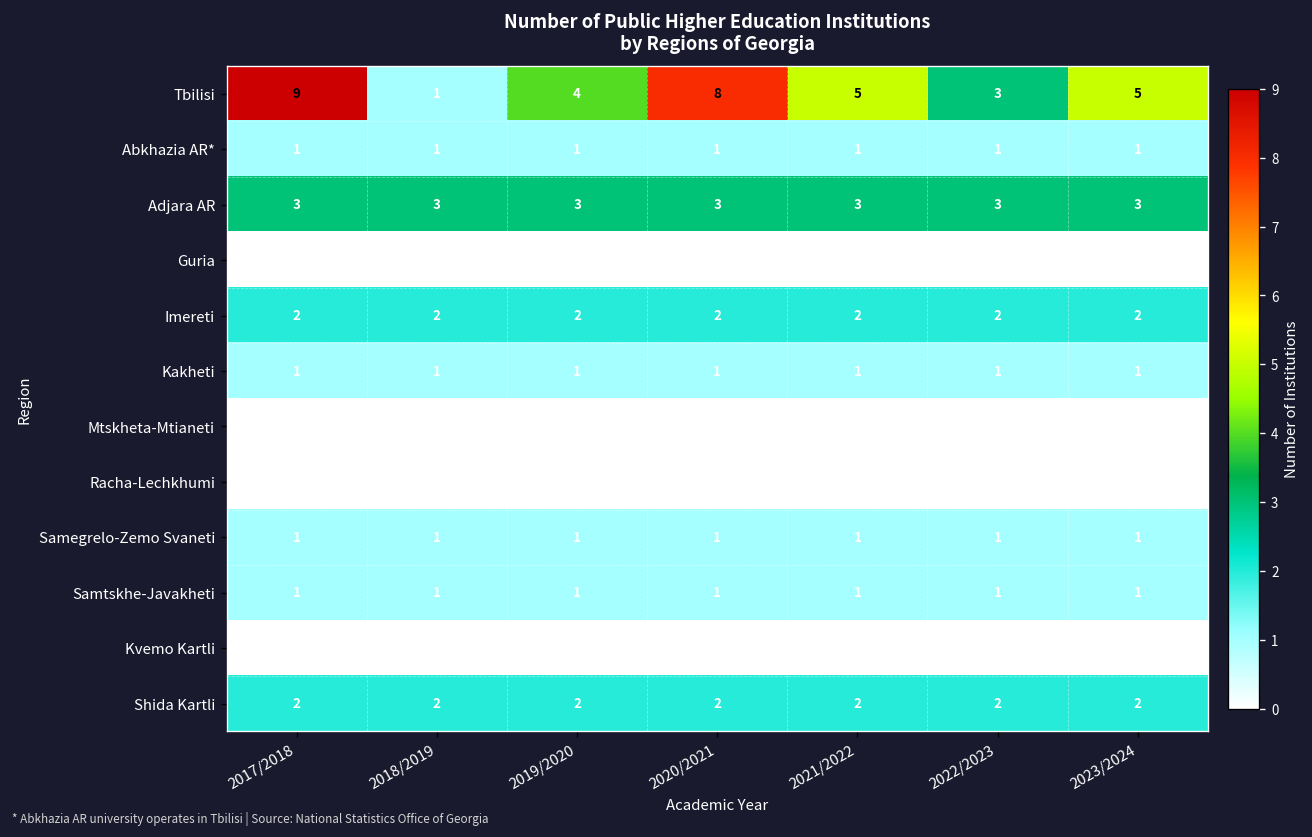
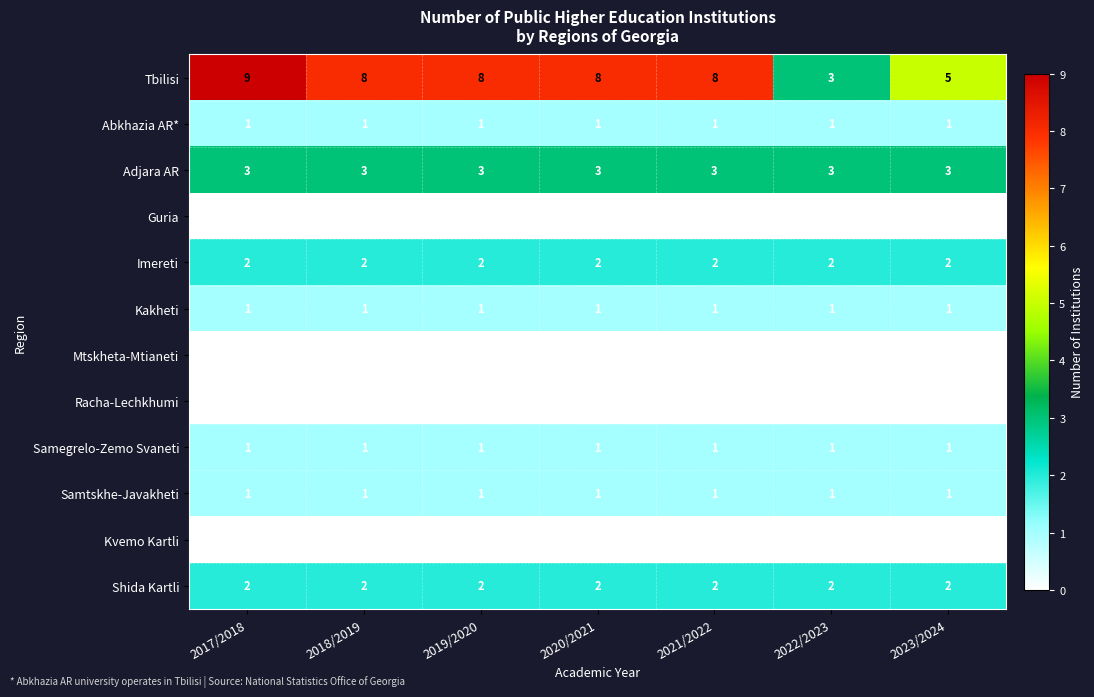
Tbilisi, 2018/2019: 1 -> 8
Tbilisi, 2019/2020: 4 -> 8
Tbilisi, 2021/2022: 5 -> 8
